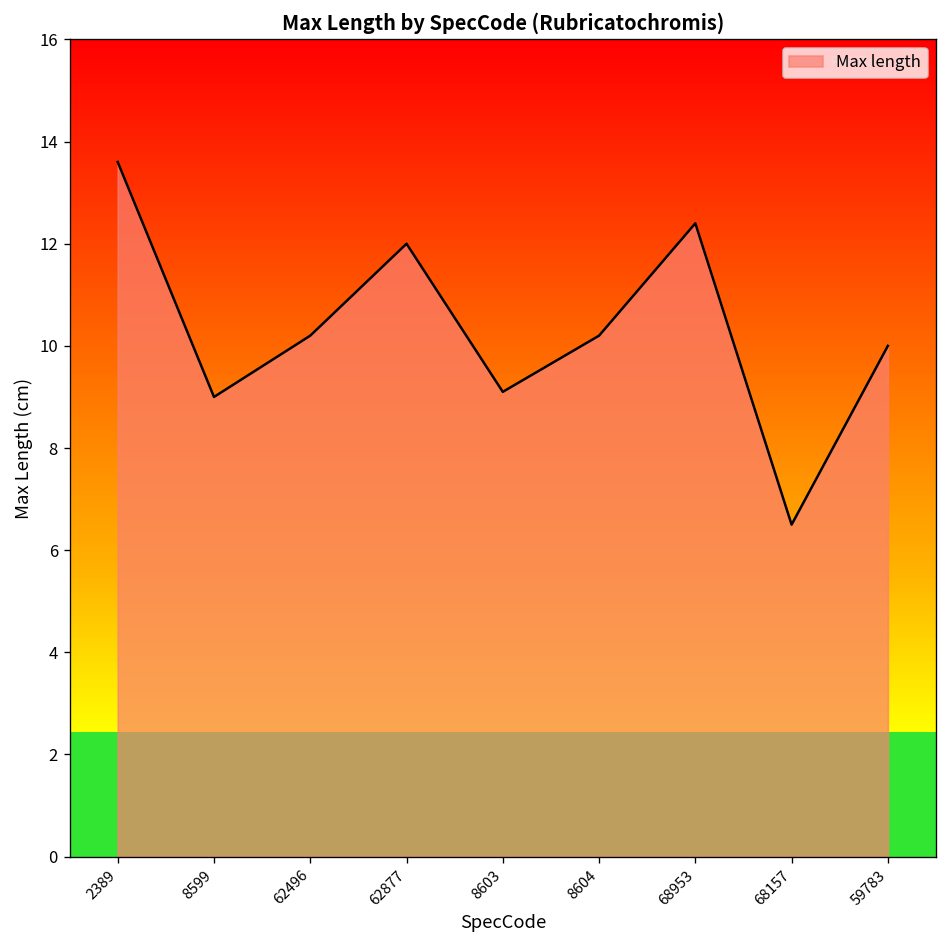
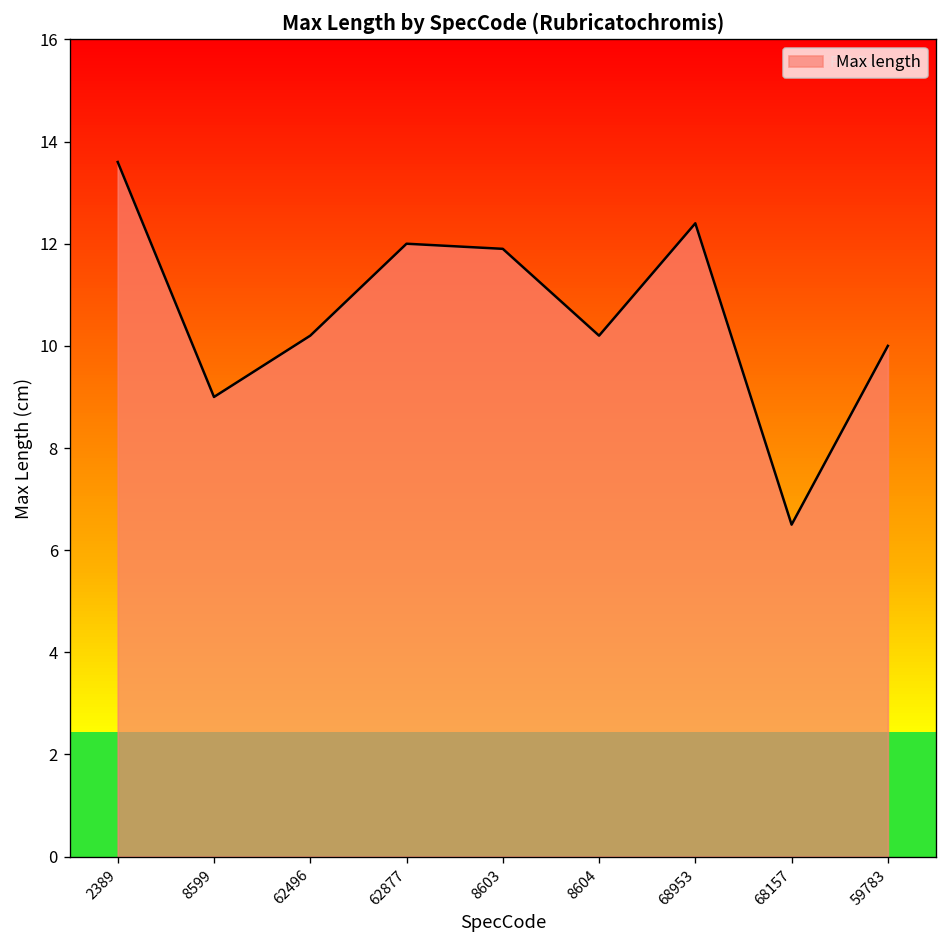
8603: 9.1 -> 11.9
